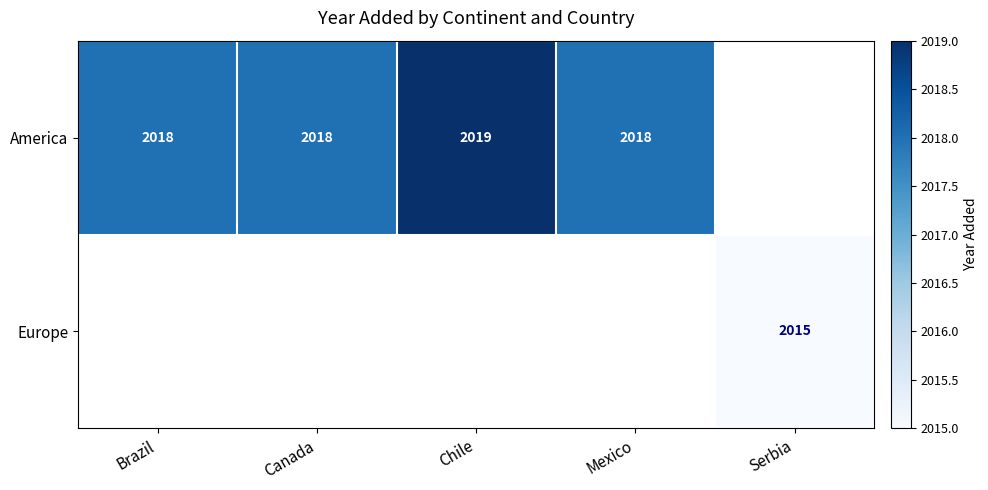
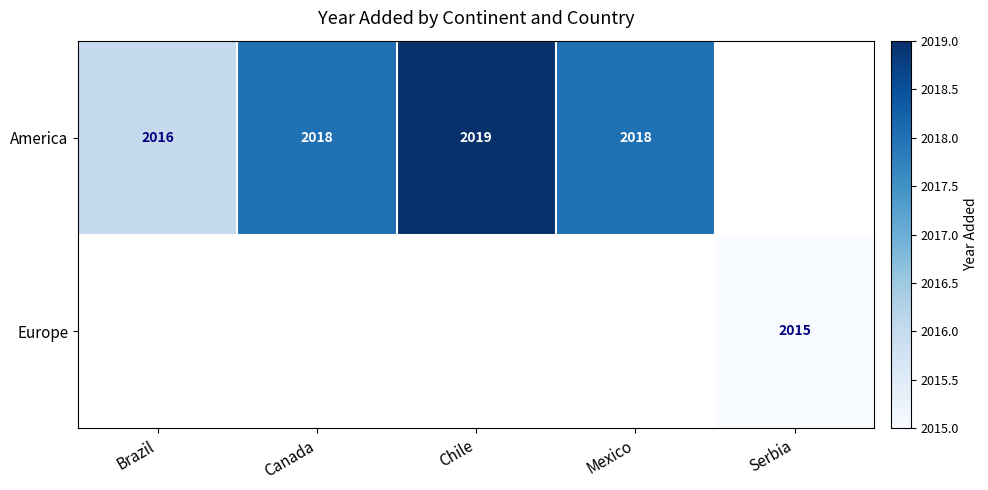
America, Brazil: 2018 -> 2016
